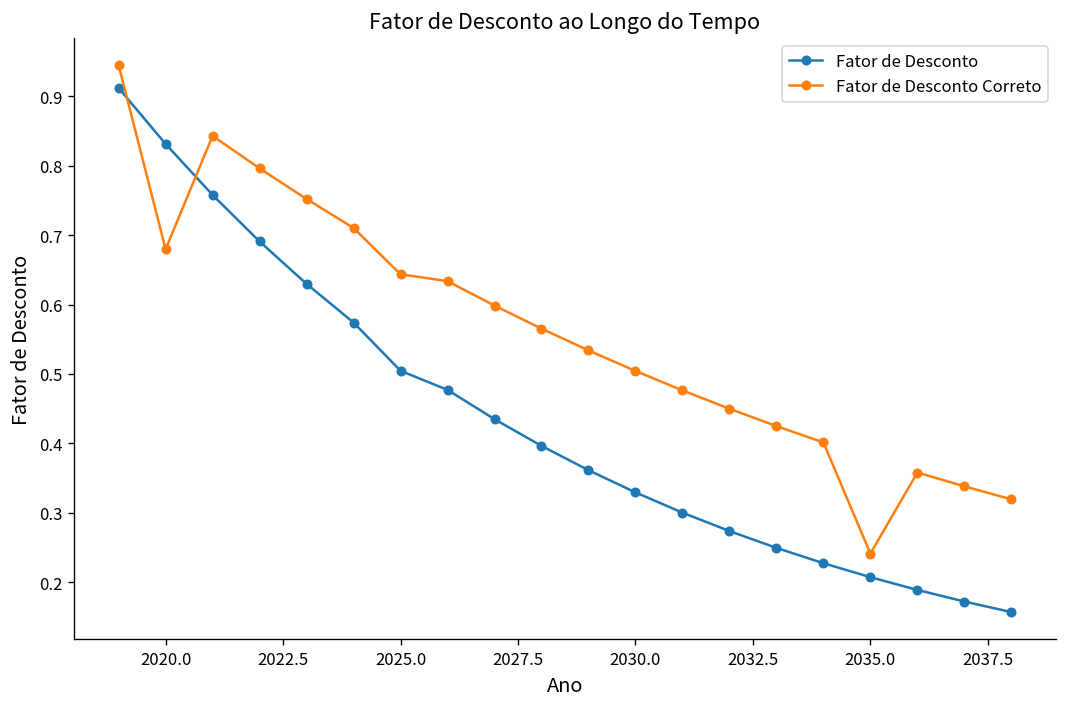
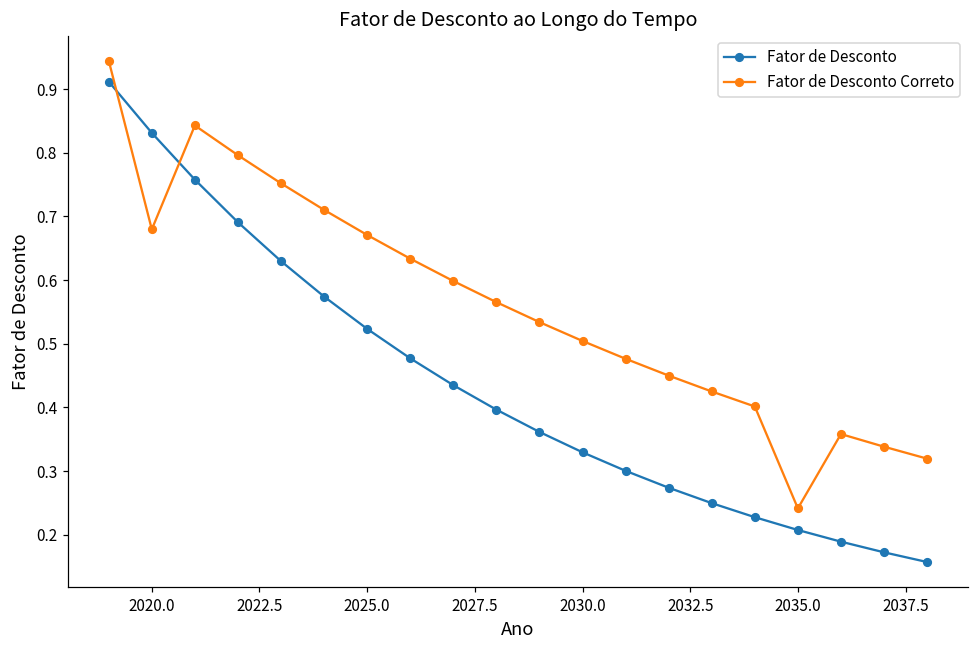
Fator de Desconto, 2025.0: 0.50 -> 0.52
Fator de Desconto Correto, 2025.0: 0.64 -> 0.67
